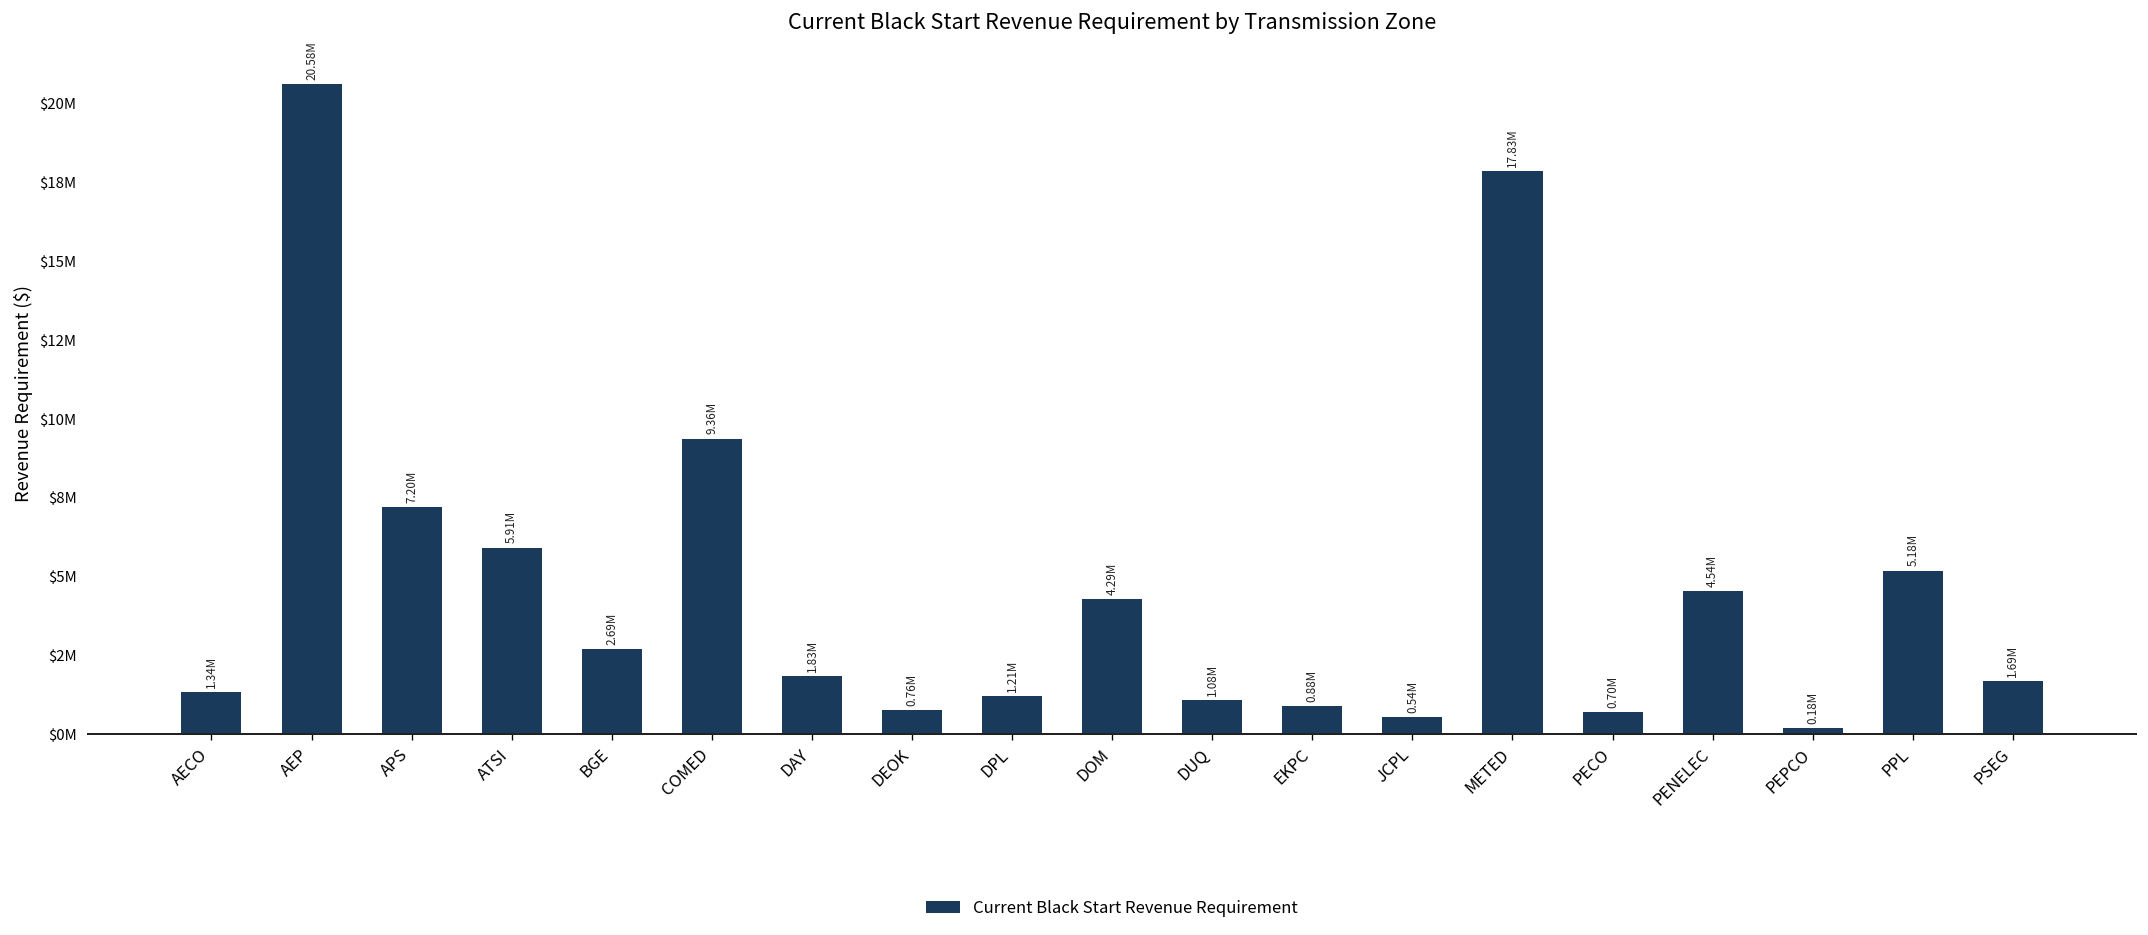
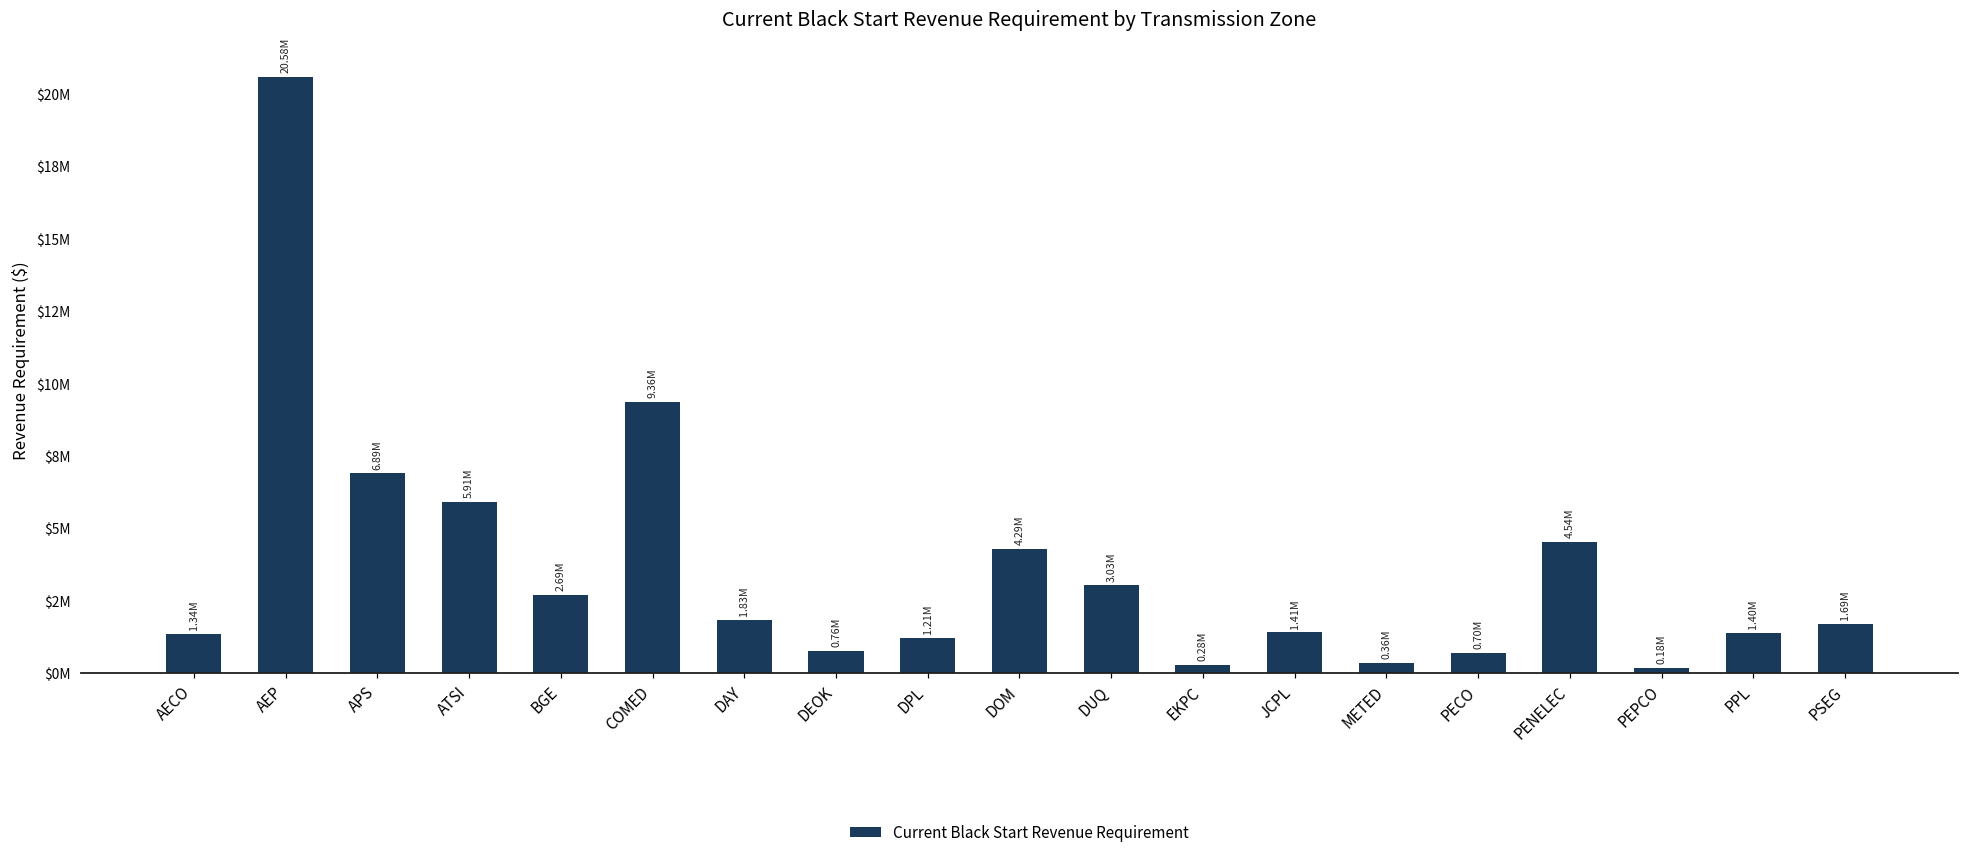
APS: 7.20M -> 6.89M
DUQ: 1.08M -> 3.03M
EKPC: 0.88M -> 0.28M
JCPL: 0.54M -> 1.41M
METED: 17.83M -> 0.36M
PPL: 5.18M -> 1.40M
